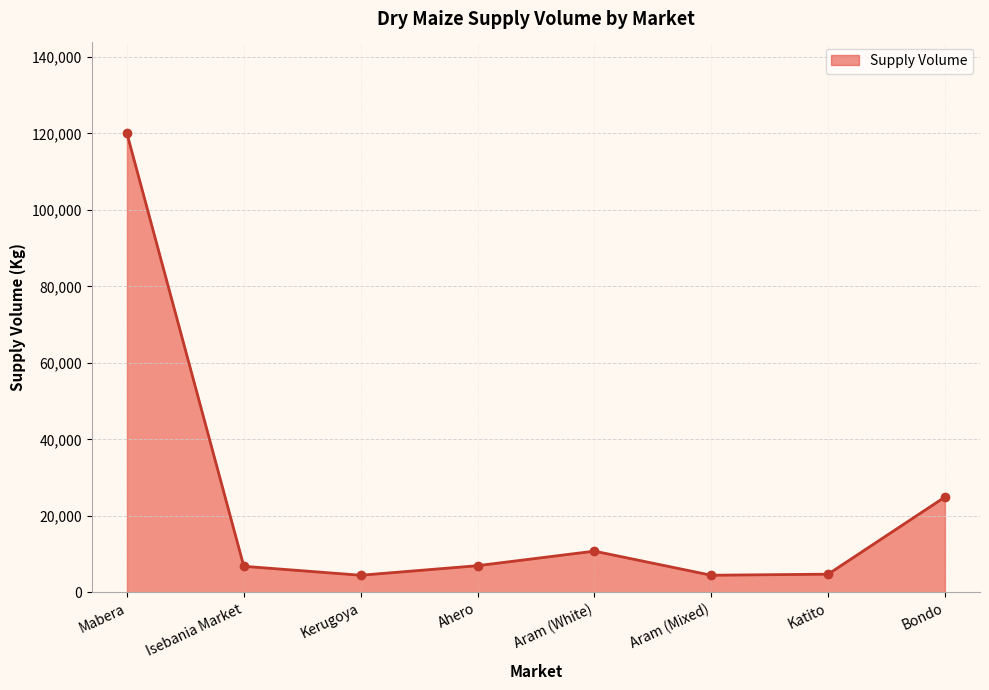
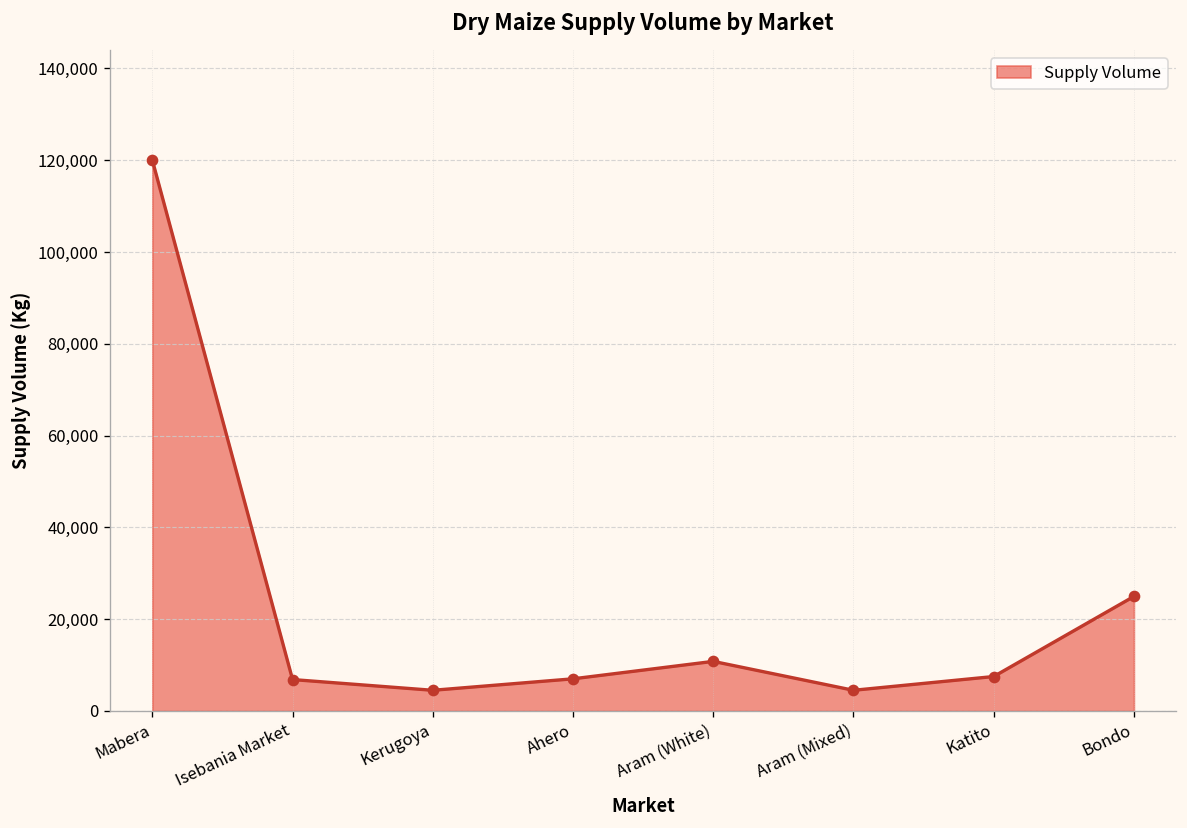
Katito: 5,000 -> 8,000
